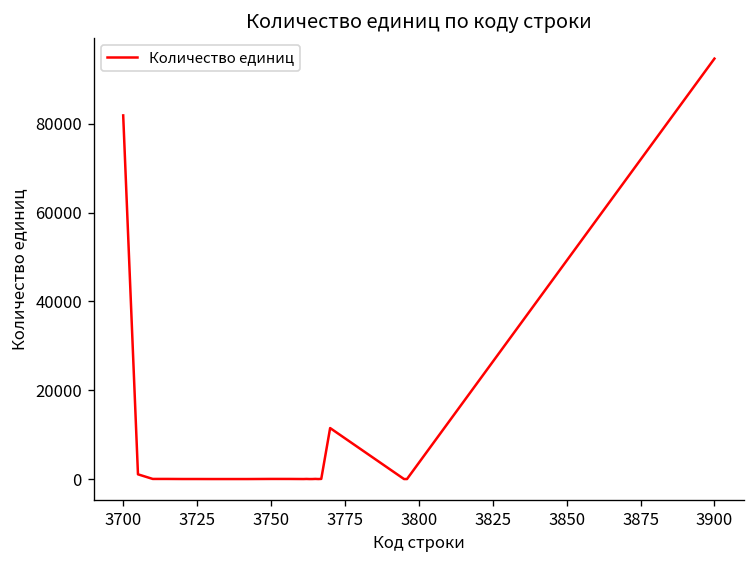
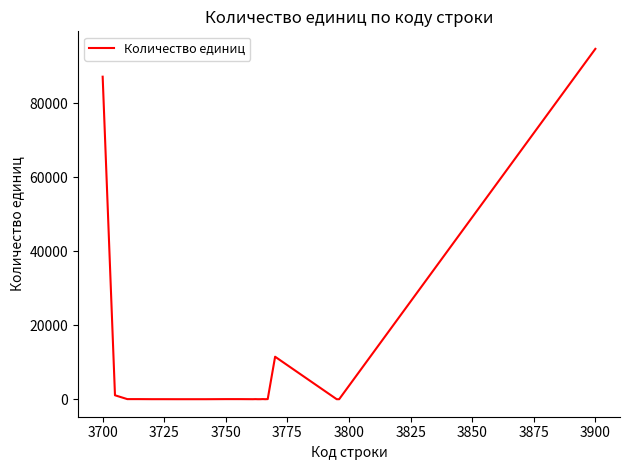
3700: 82000 -> 87000
